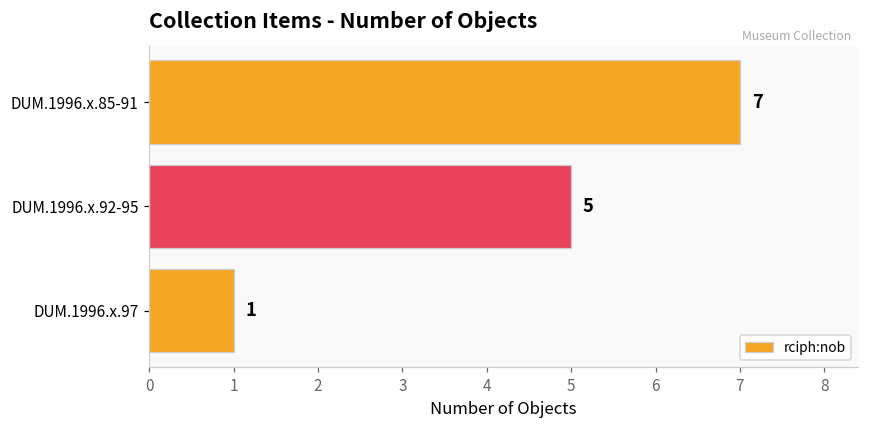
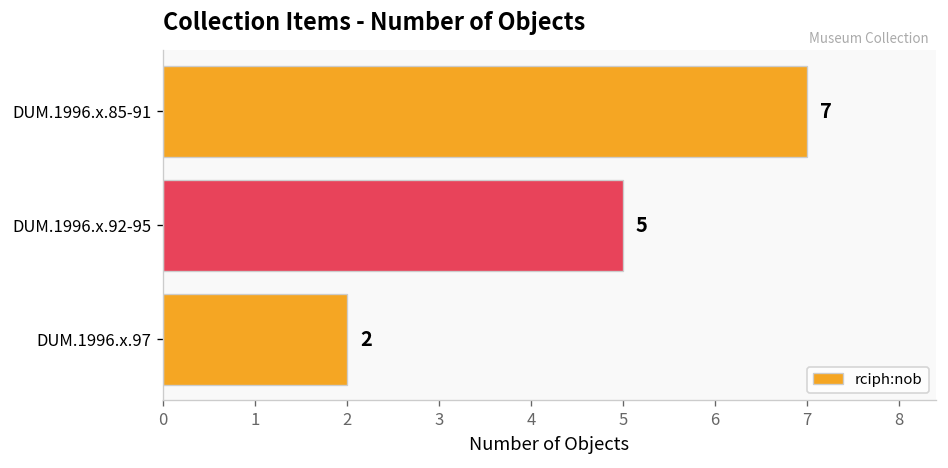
DUM.1996.x.97: 1 -> 2
